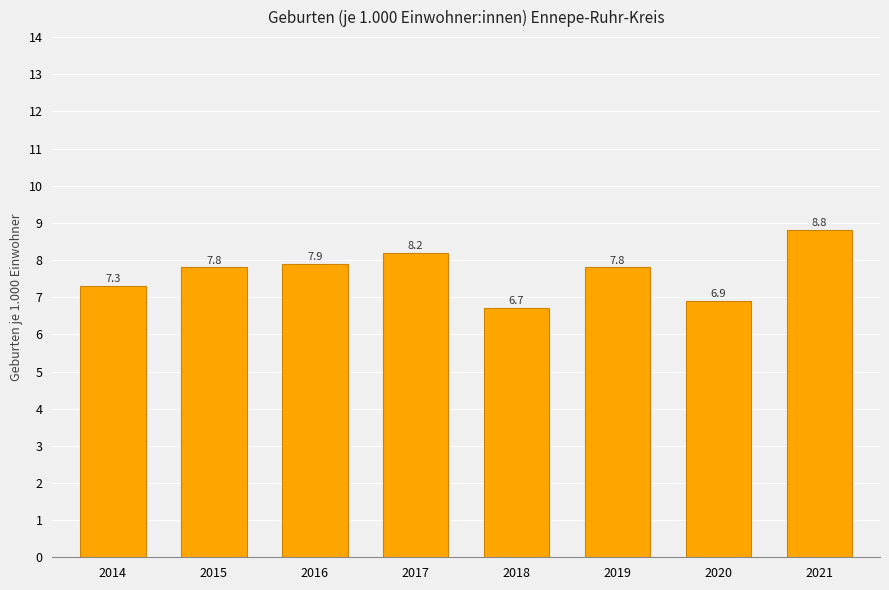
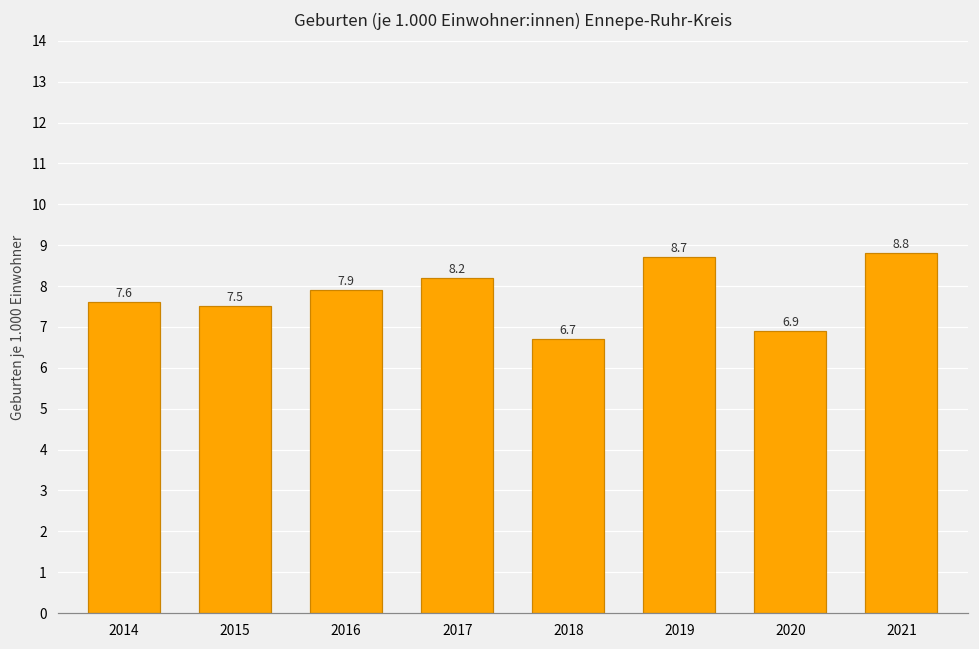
2014: 7.3 -> 7.6
2015: 7.8 -> 7.5
2019: 7.8 -> 8.7
